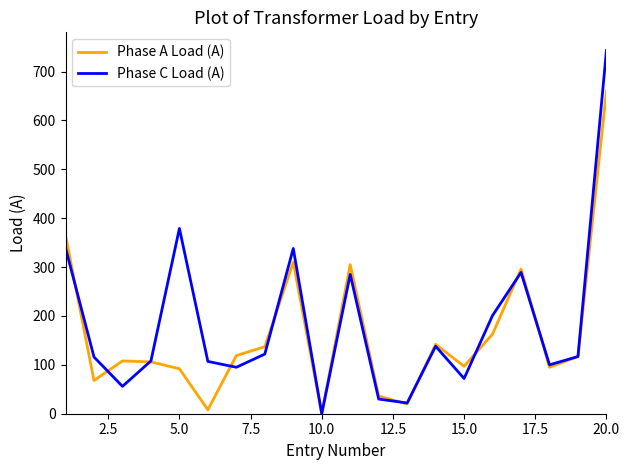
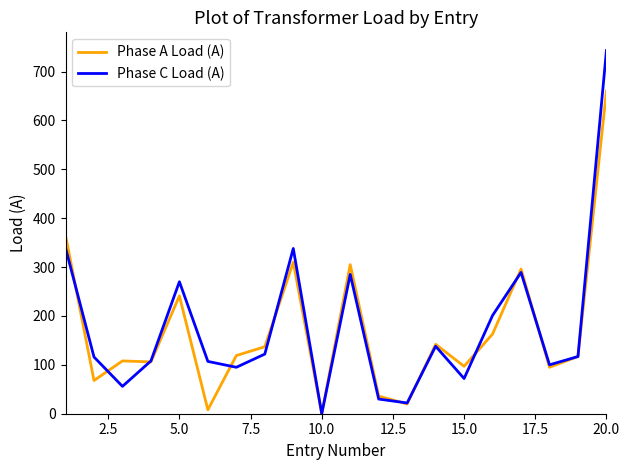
Phase A Load (A), 5.0: 90 -> 240
Phase C Load (A), 5.0: 380 -> 270
